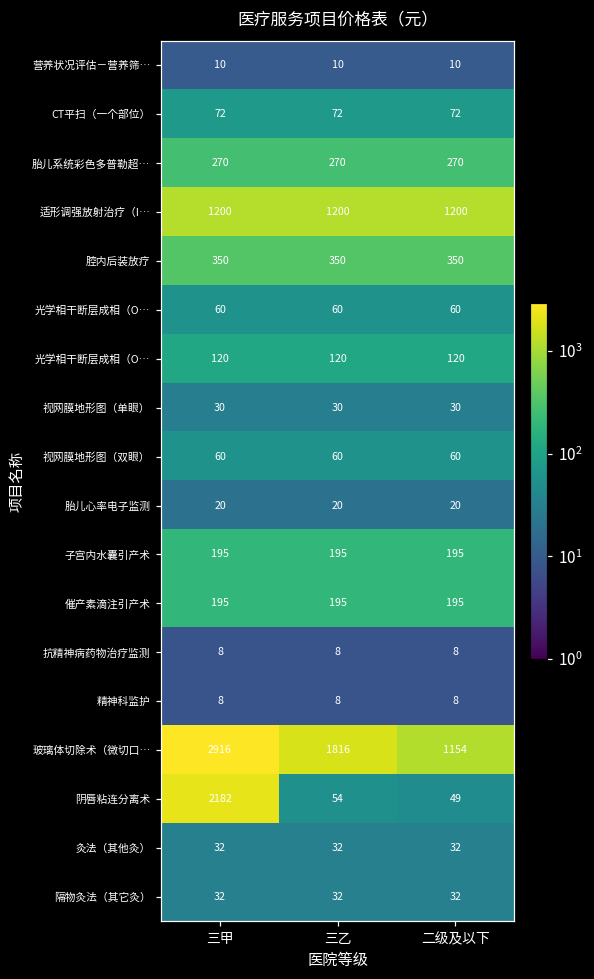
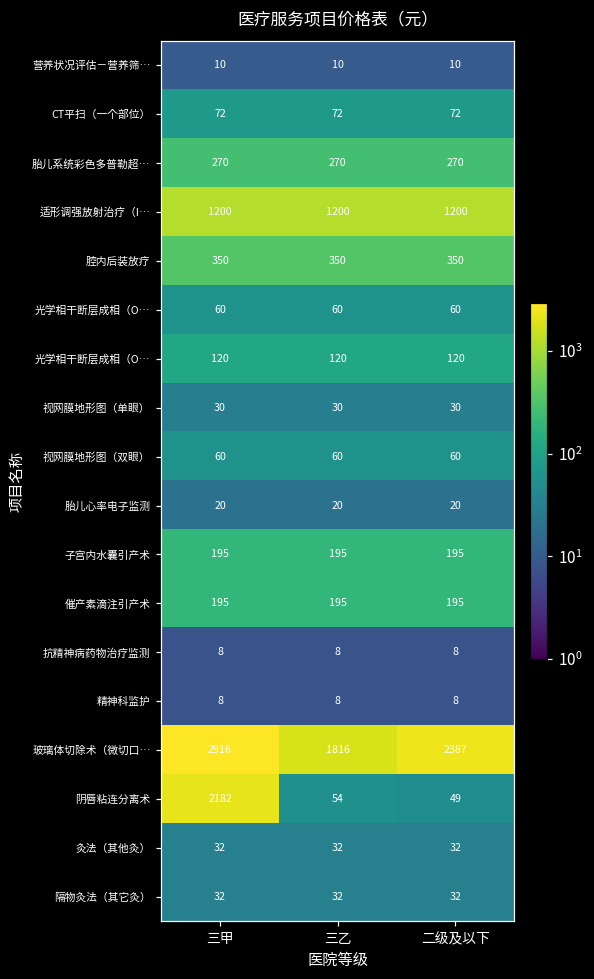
玻璃体切除术（微切口…, 二级及以下: 1154 -> 2387
